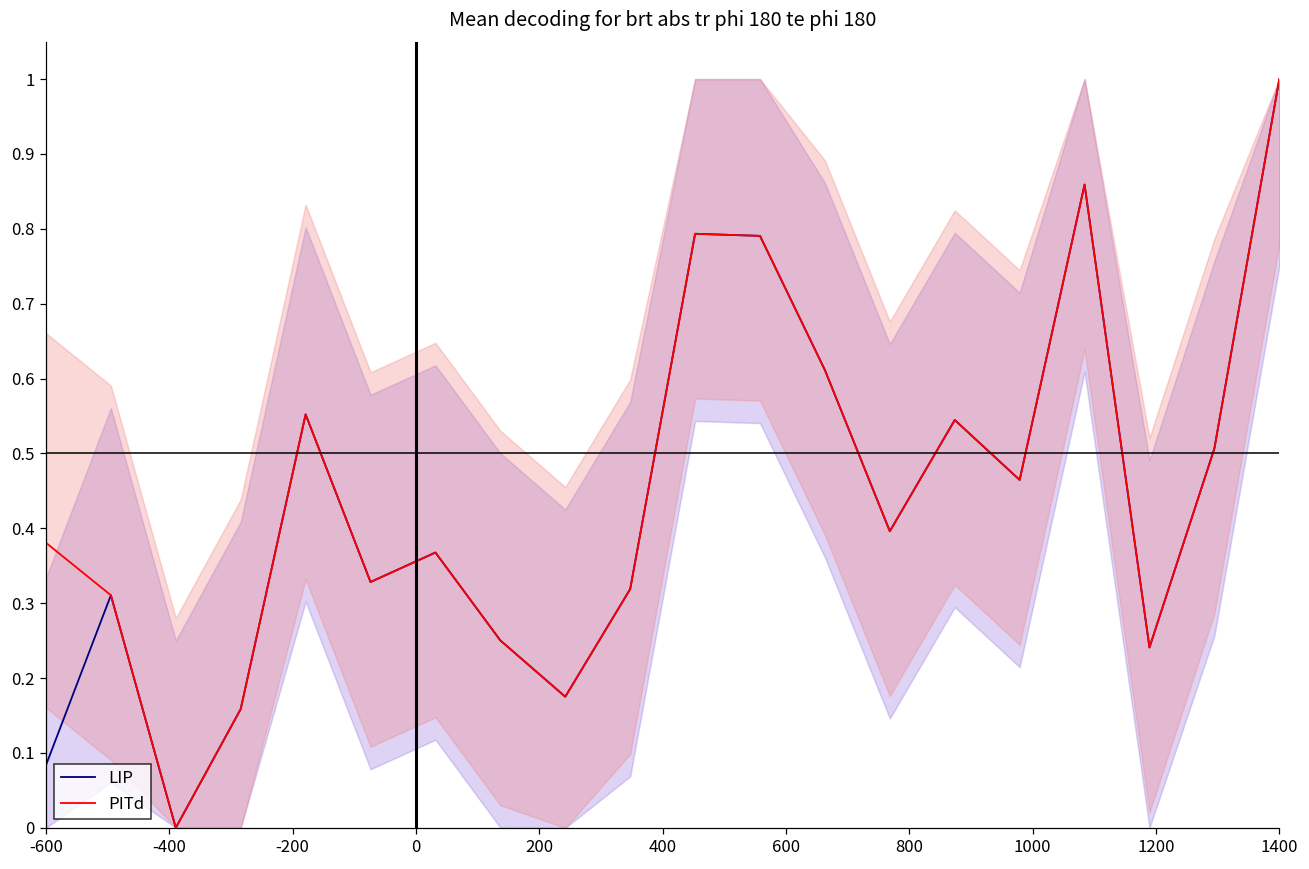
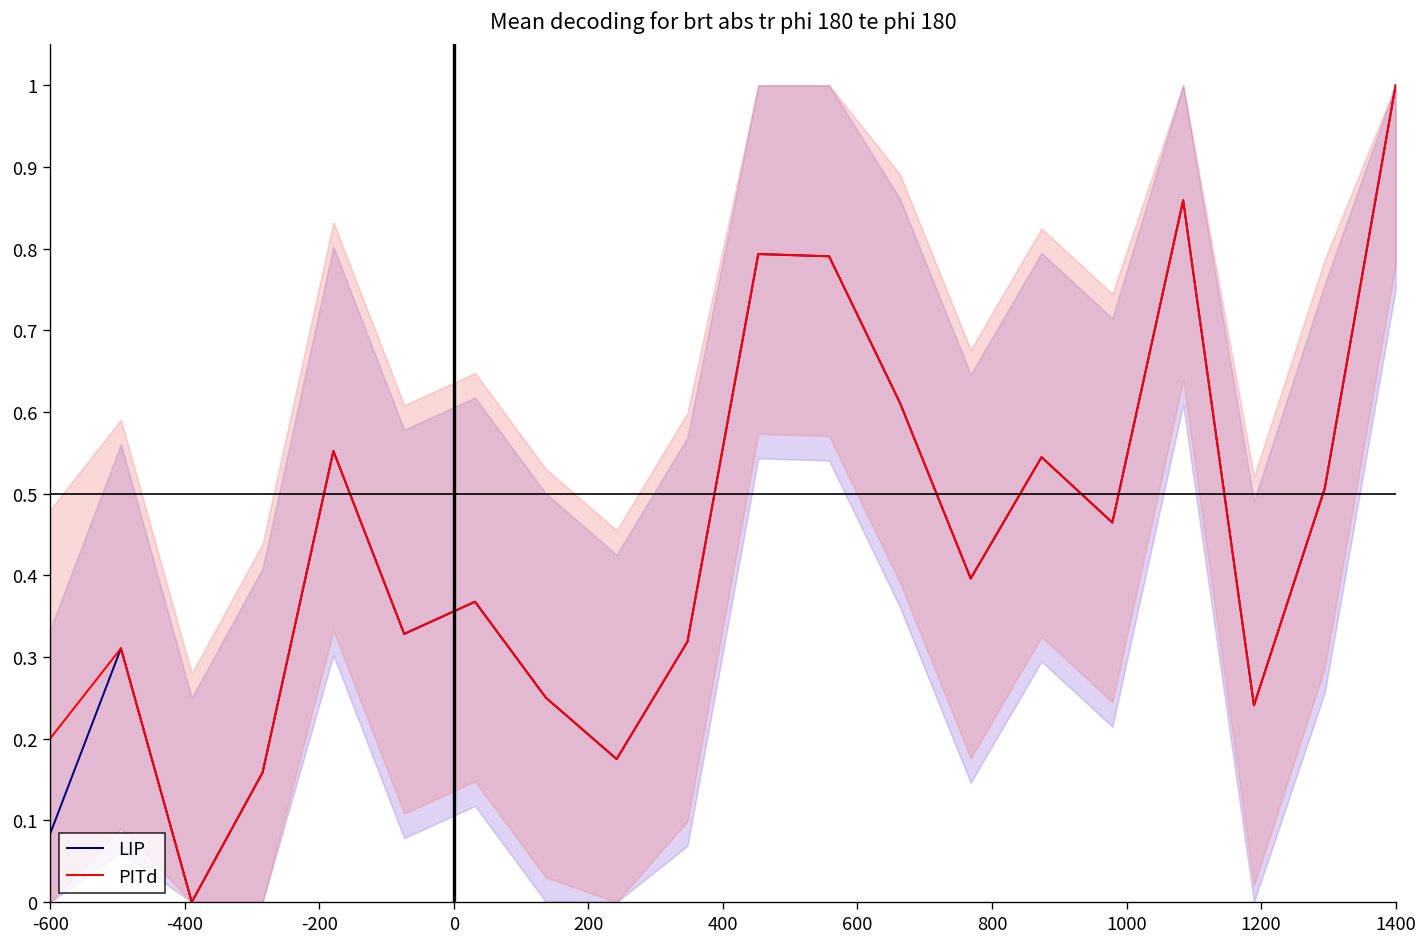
PITd, -600: 0.38 -> 0.20
